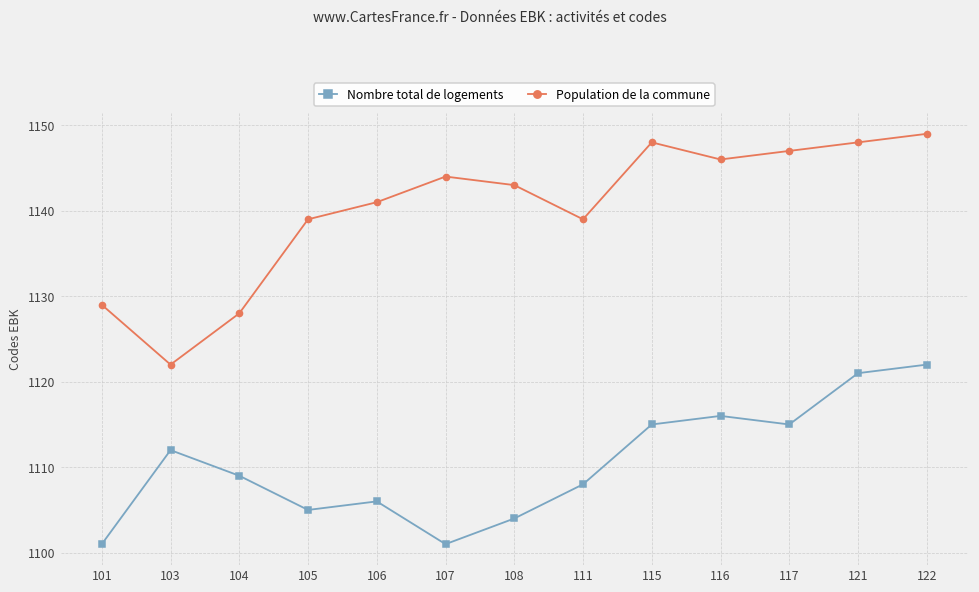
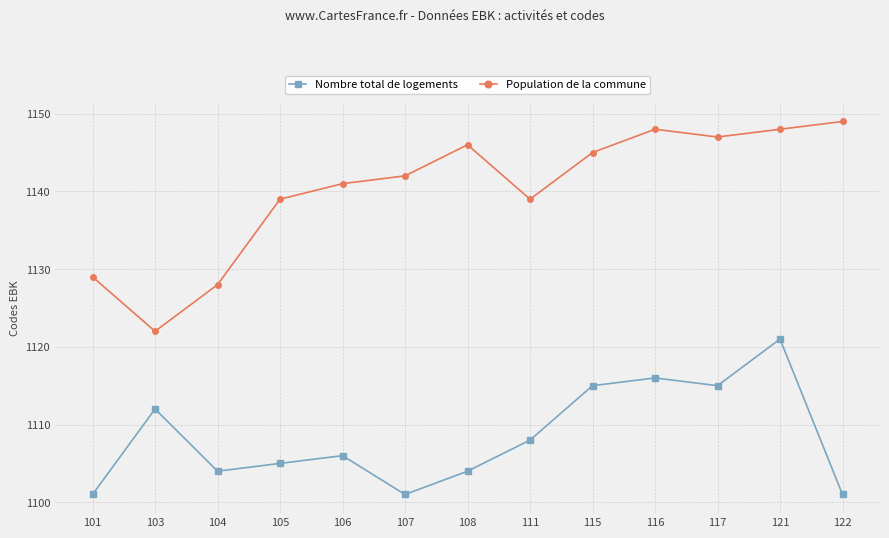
Nombre total de logements, 104: 1109 -> 1104
Population de la commune, 107: 1144 -> 1142
Population de la commune, 108: 1143 -> 1146
Population de la commune, 115: 1148 -> 1145
Population de la commune, 116: 1146 -> 1148
Nombre total de logements, 122: 1122 -> 1101
